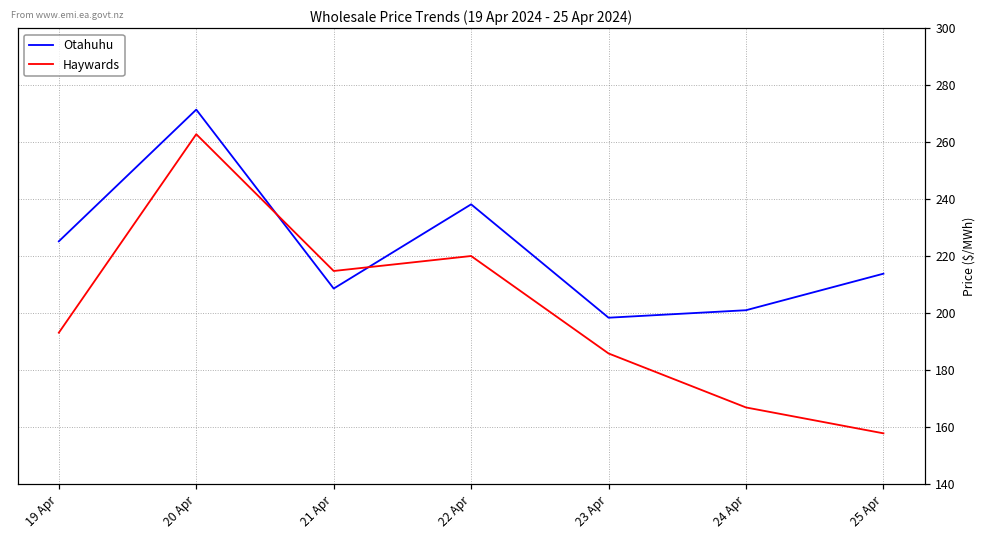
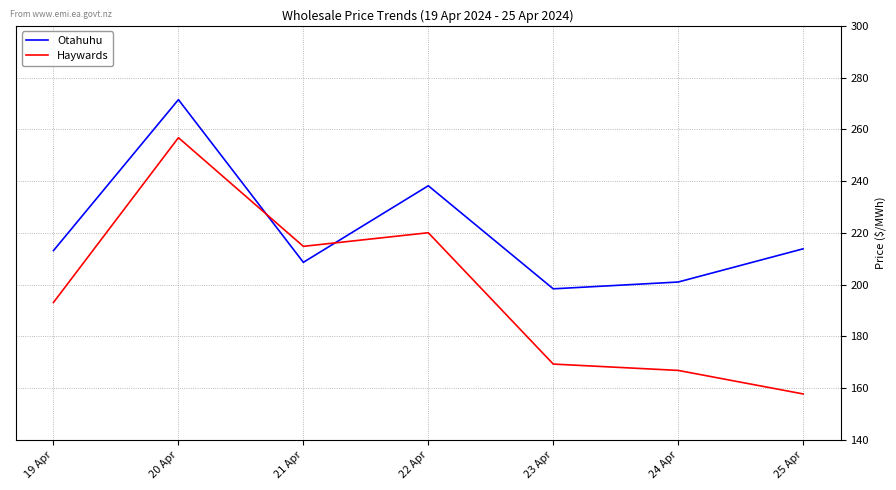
Otahuhu, 19 Apr: 225 -> 213
Haywards, 20 Apr: 263 -> 257
Haywards, 23 Apr: 186 -> 169
